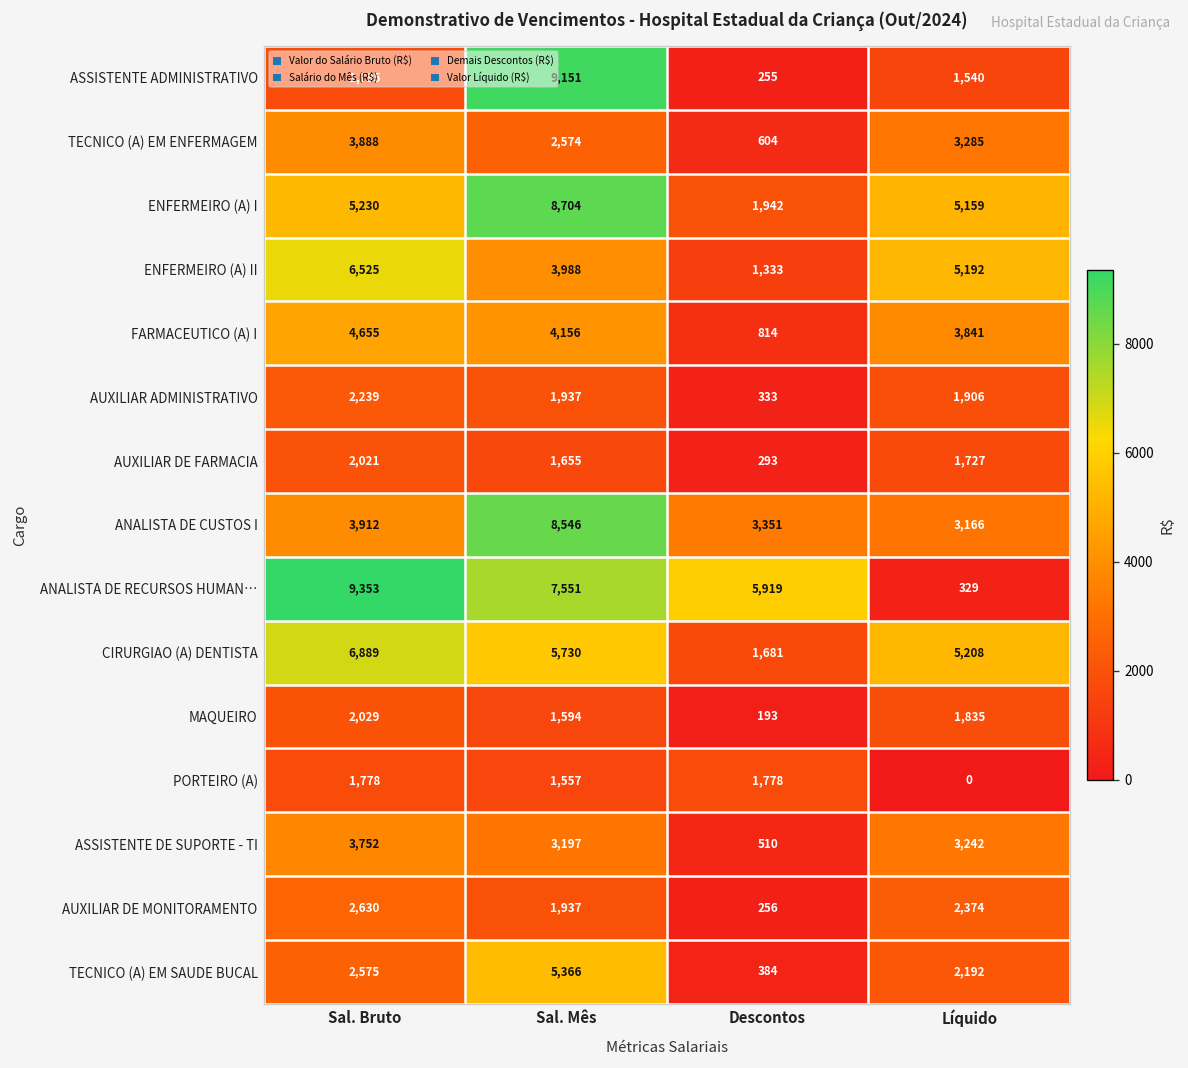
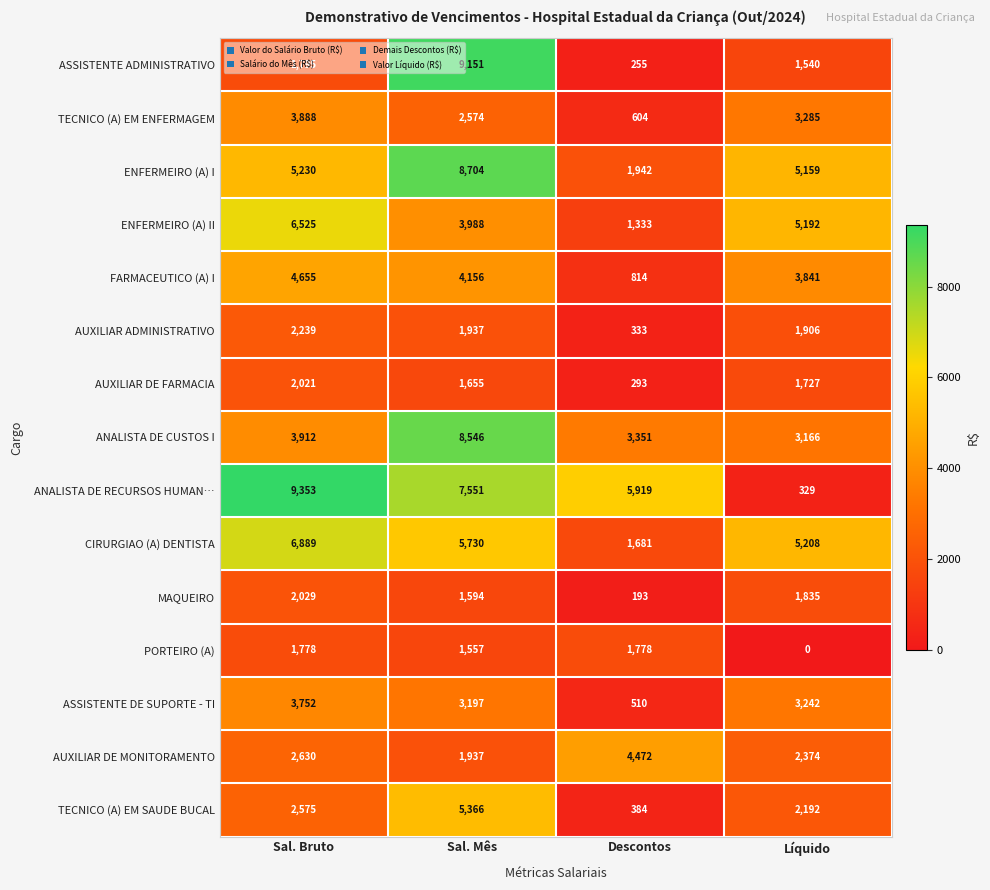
AUXILIAR DE MONITORAMENTO, Descontos: 256 -> 4,472
